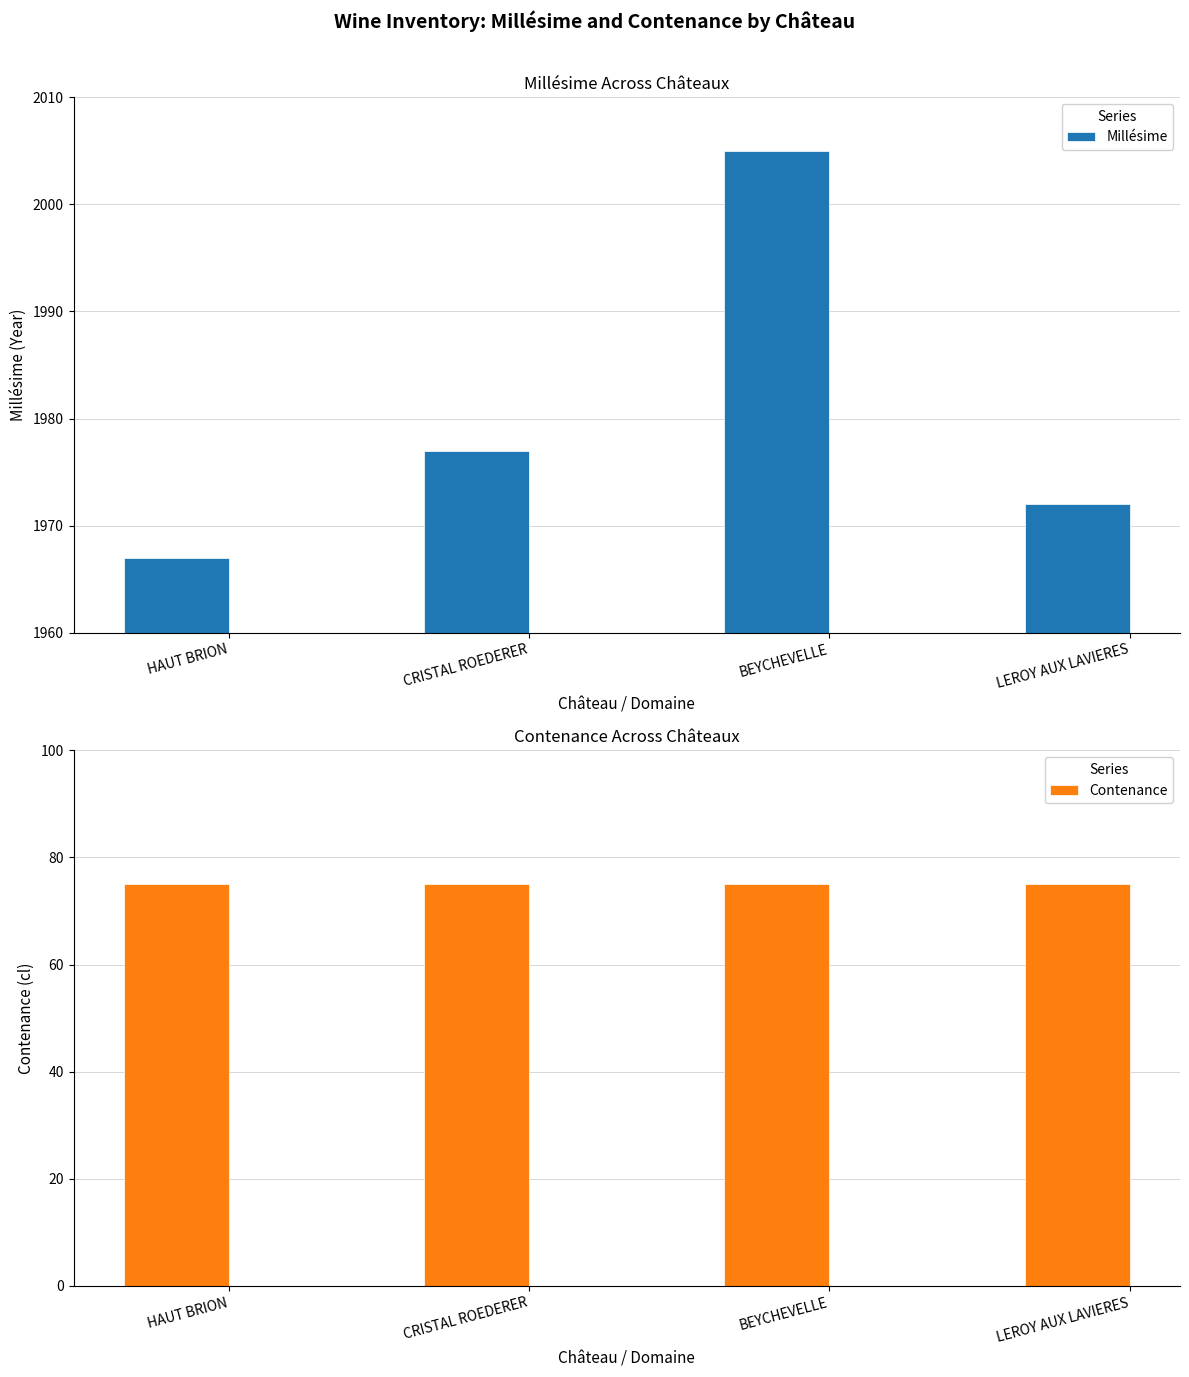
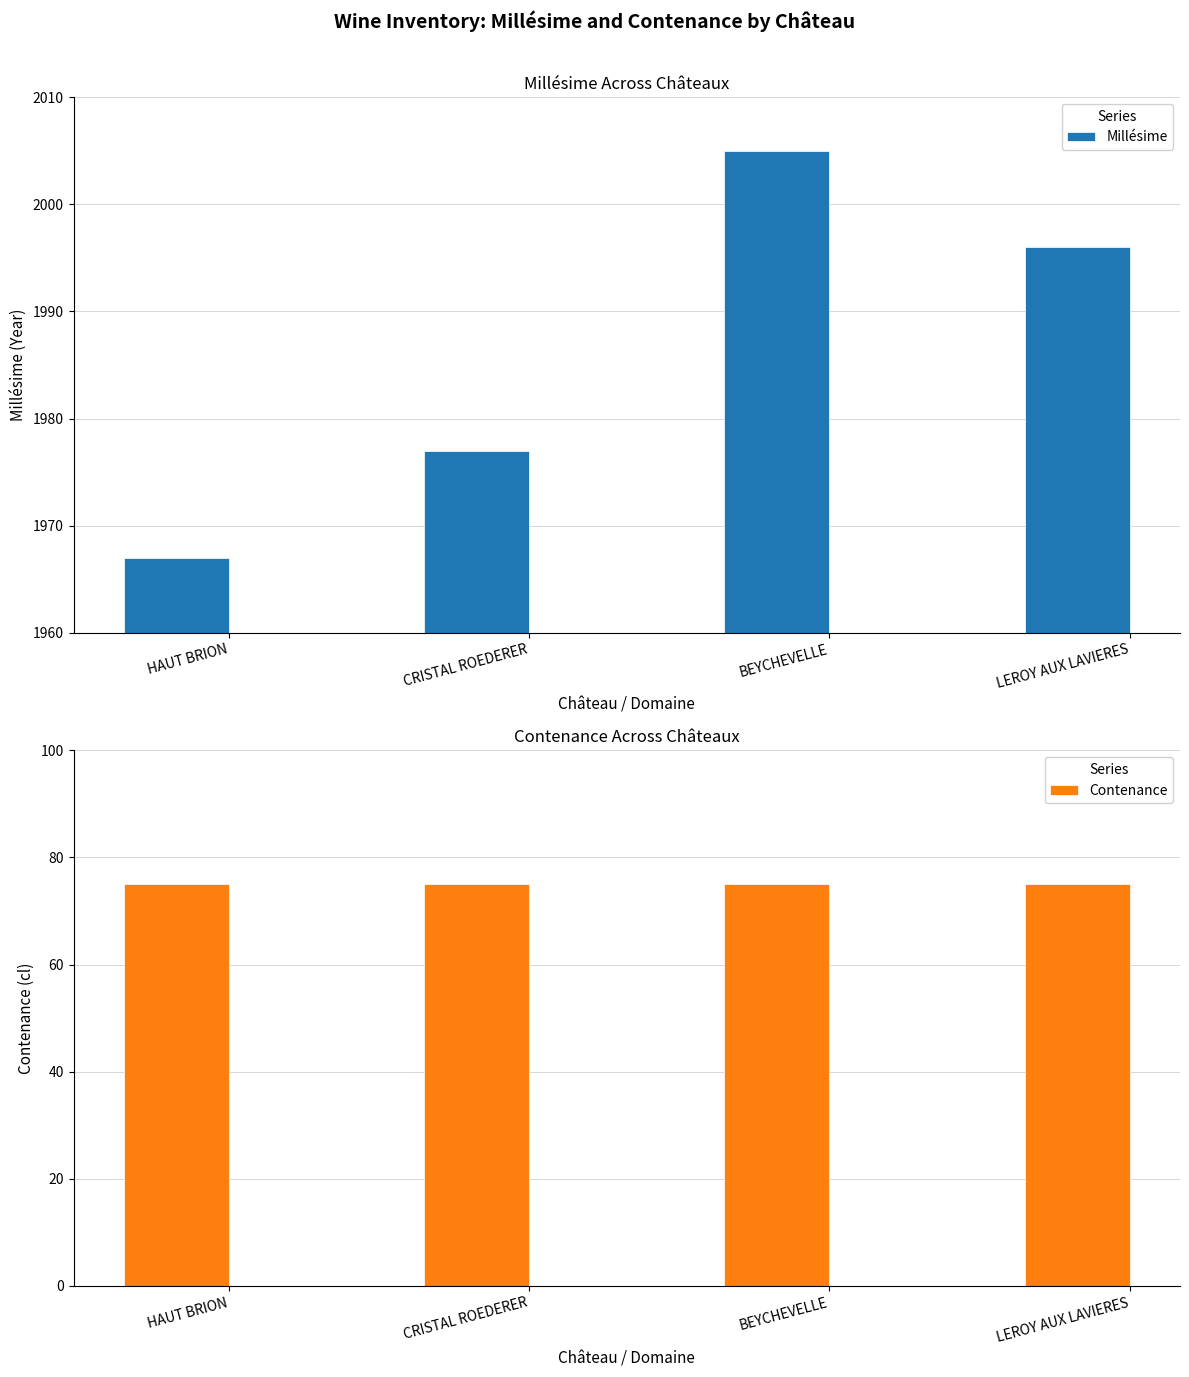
Millésime Across Châteaux, LEROY AUX LAVIERES: 1972 -> 1996
